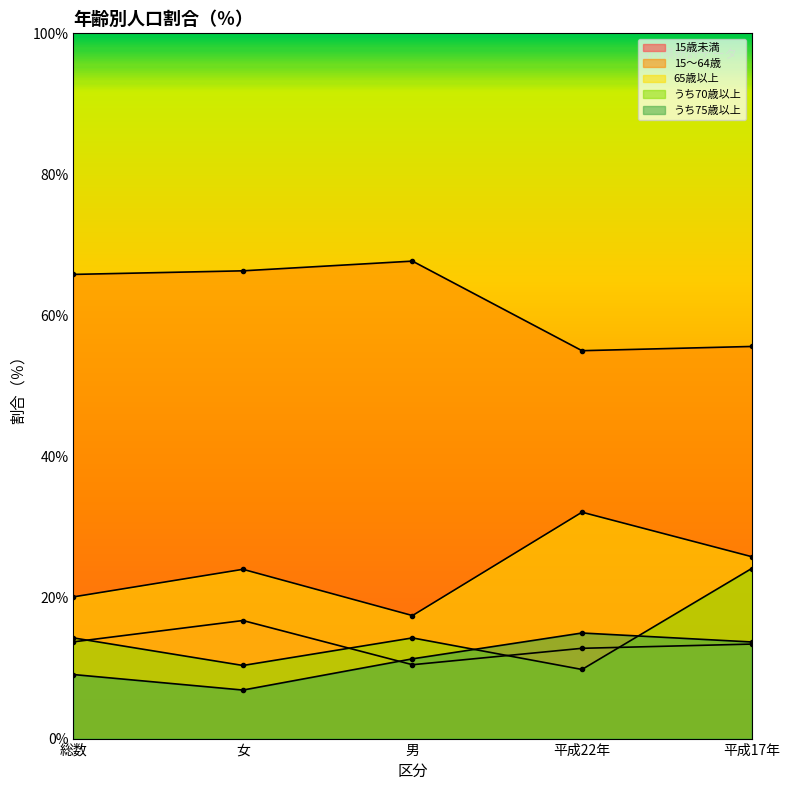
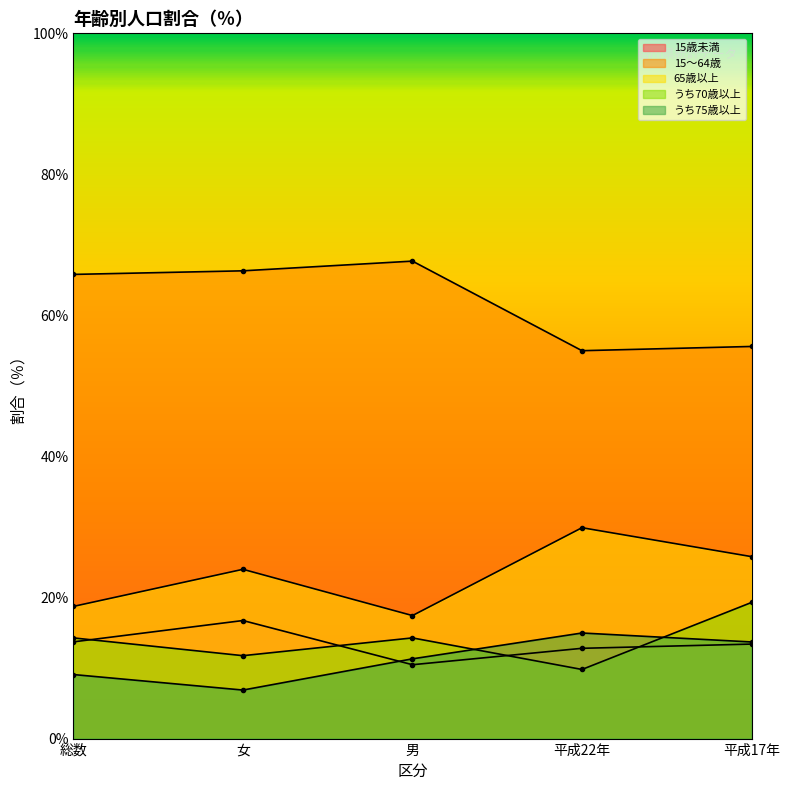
65歳以上, 総数: 20% -> 19%
うち70歳以上, 女: 10% -> 12%
65歳以上, 平成22年: 32% -> 30%
うち70歳以上, 平成17年: 24% -> 19%
